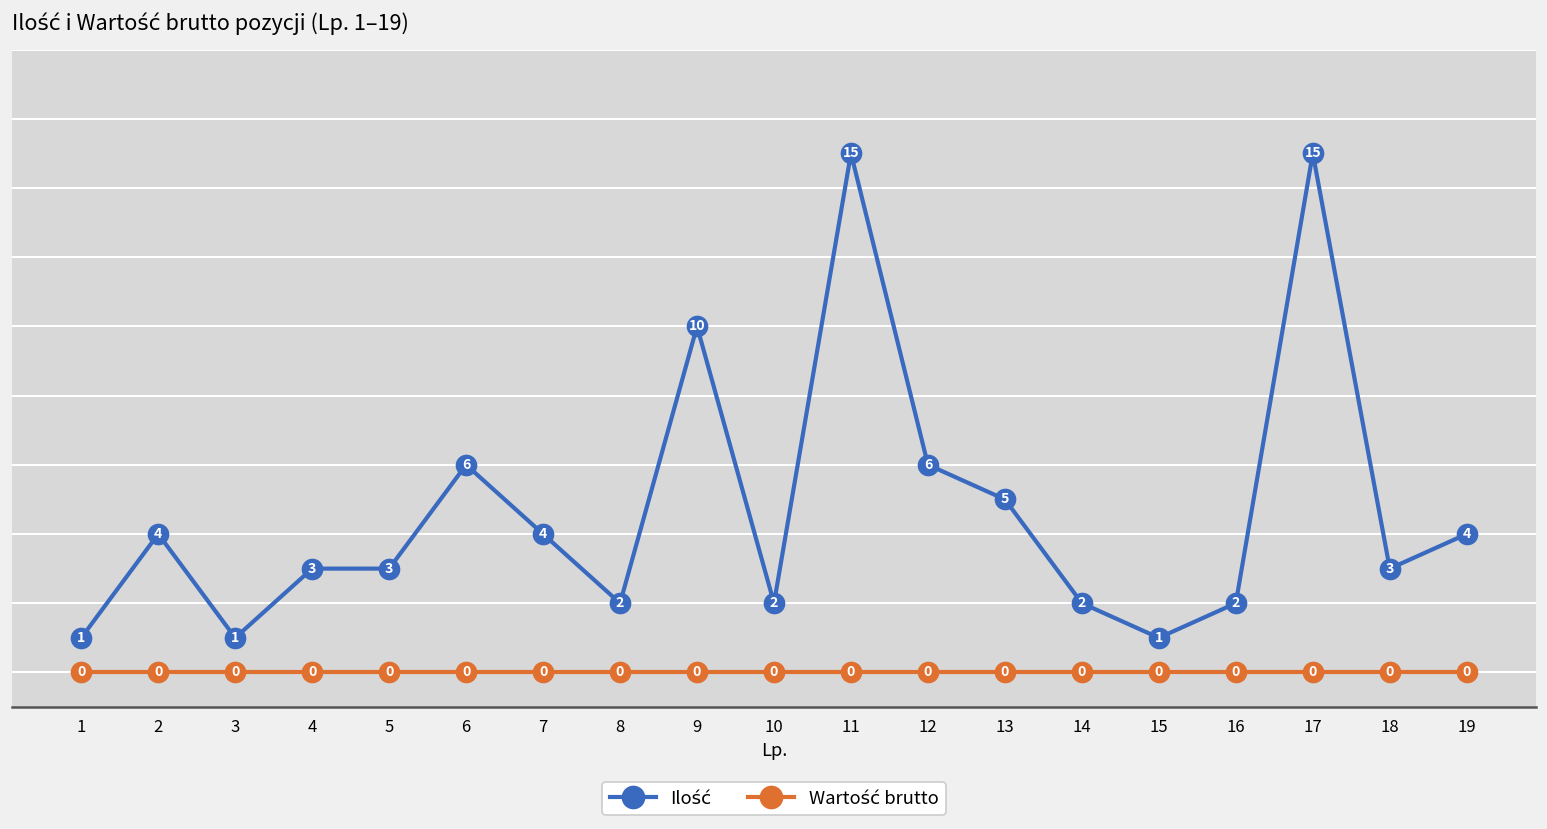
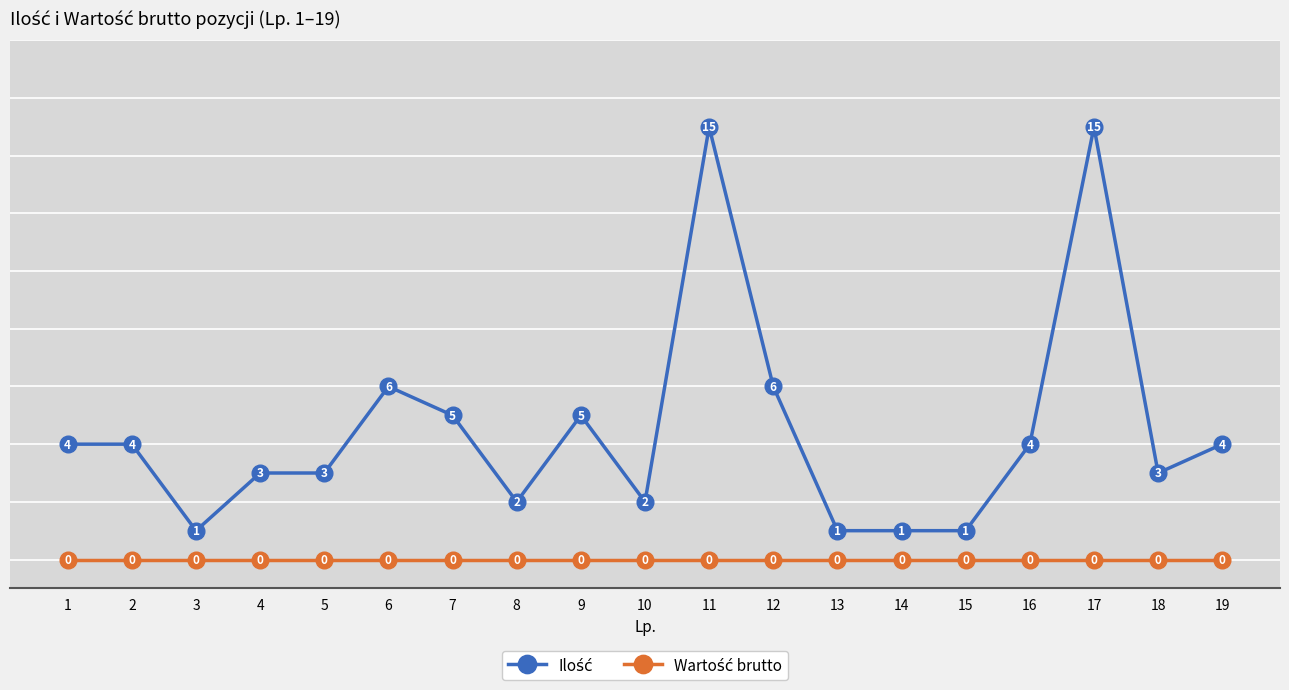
Ilość, 1: 1 -> 4
Ilość, 7: 4 -> 5
Ilość, 9: 10 -> 5
Ilość, 13: 5 -> 1
Ilość, 14: 2 -> 1
Ilość, 16: 2 -> 4
